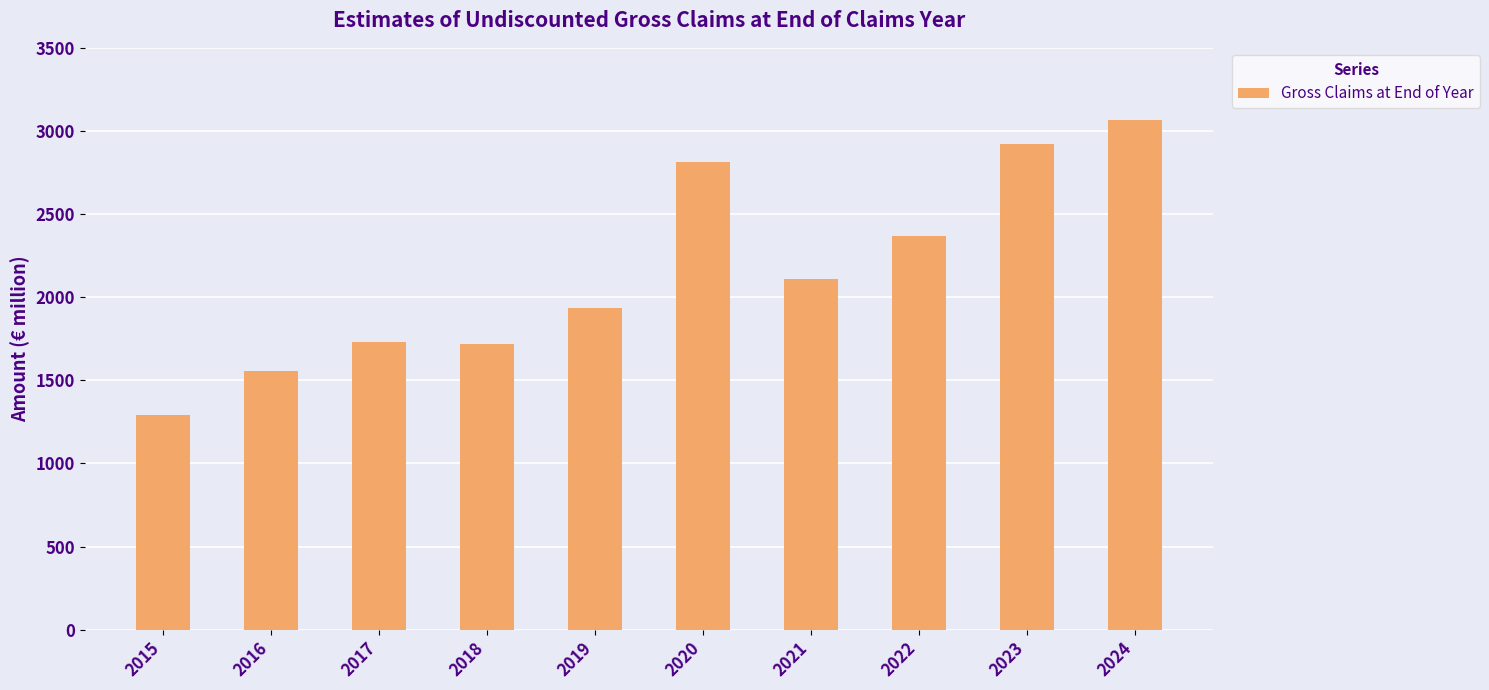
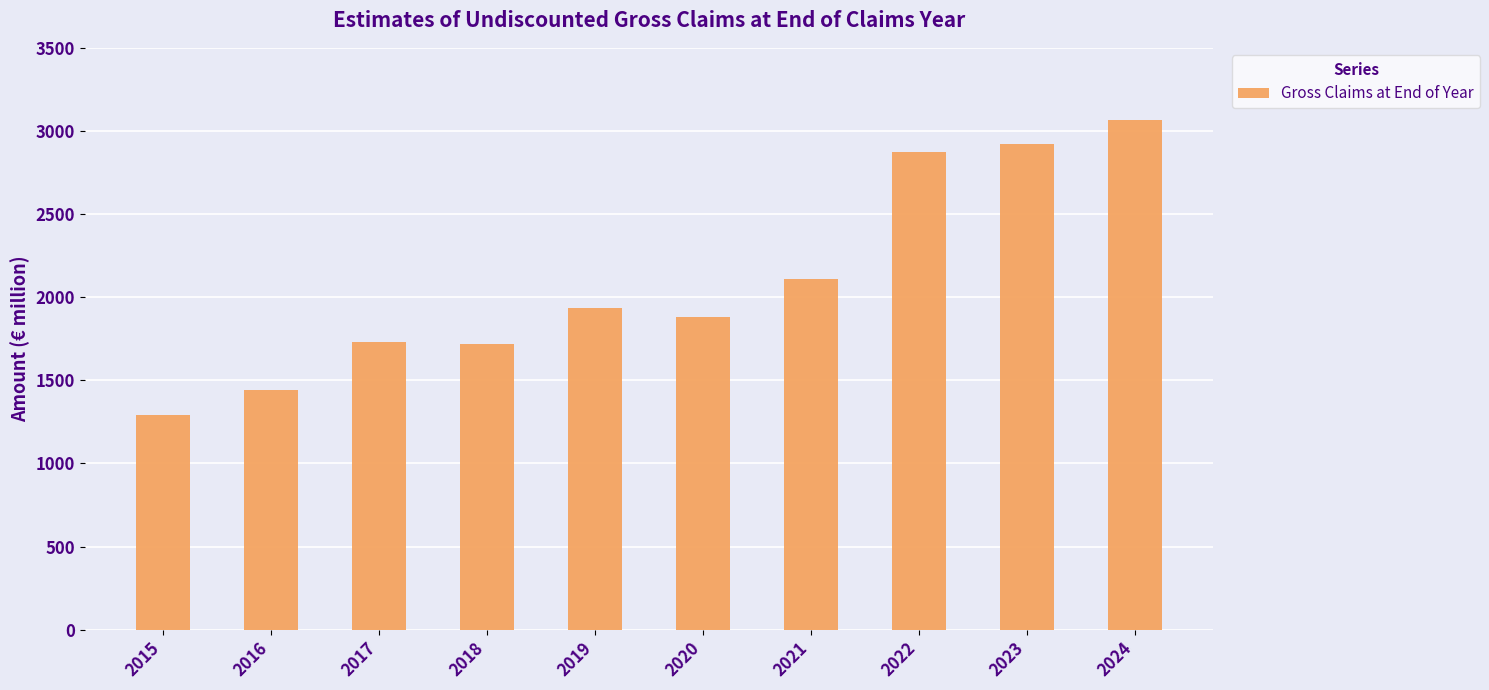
2016: 1560 -> 1440
2020: 2810 -> 1880
2022: 2370 -> 2880
